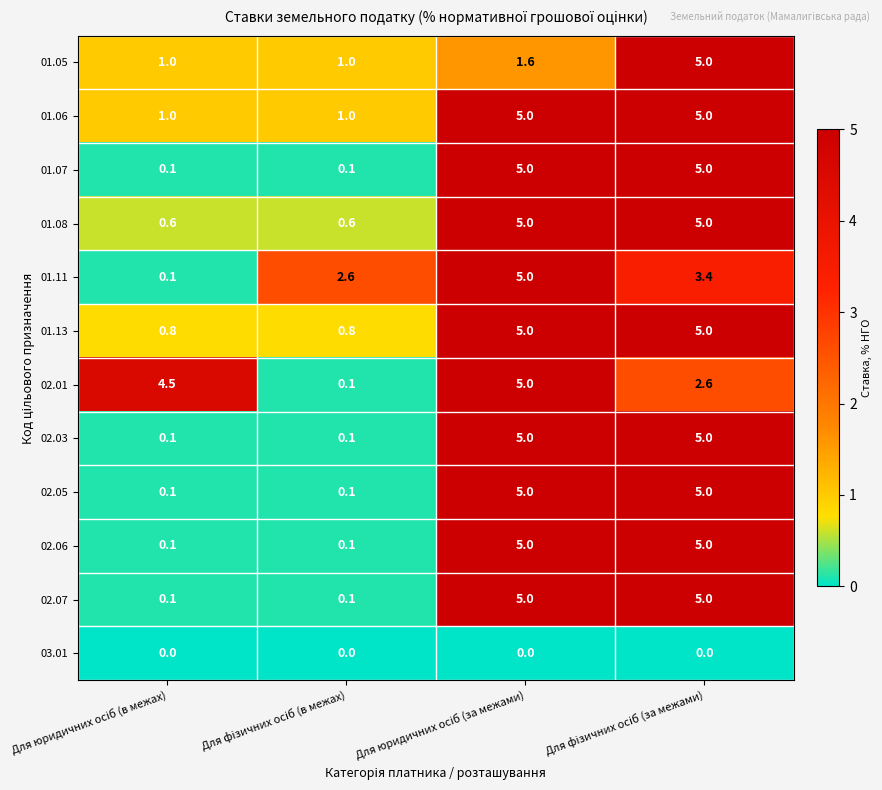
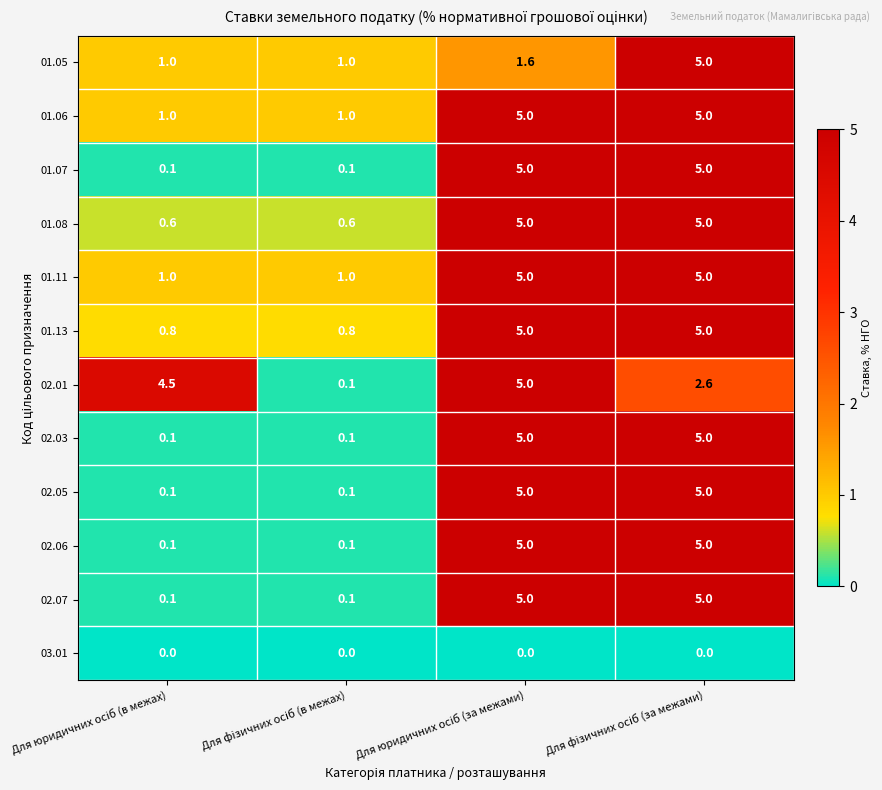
01.11, Для юридичних осіб (в межах): 0.1 -> 1.0
01.11, Для фізичних осіб (в межах): 2.6 -> 1.0
01.11, Для фізичних осіб (за межами): 3.4 -> 5.0
